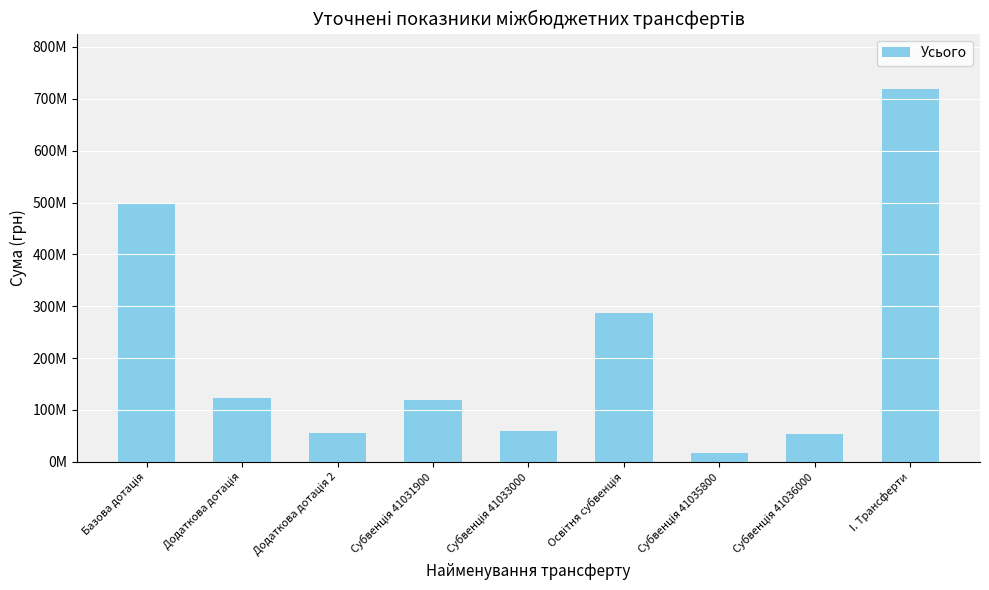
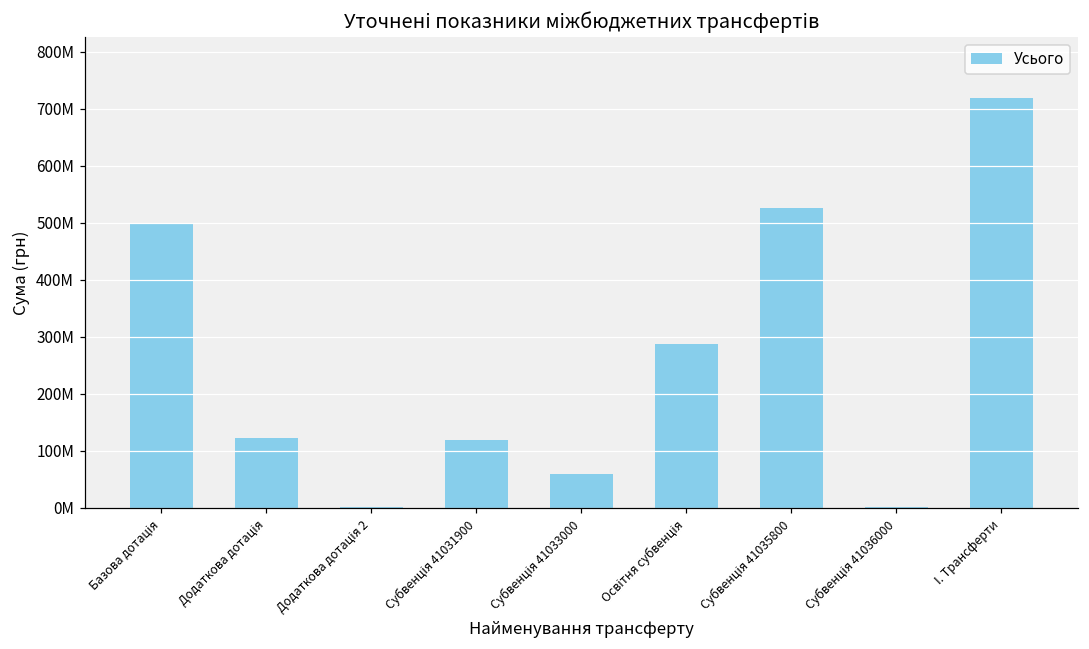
Додаткова дотація 2: 50000000 -> 0
Субвенція 41035800: 20000000 -> 530000000
Субвенція 41036000: 50000000 -> 0
